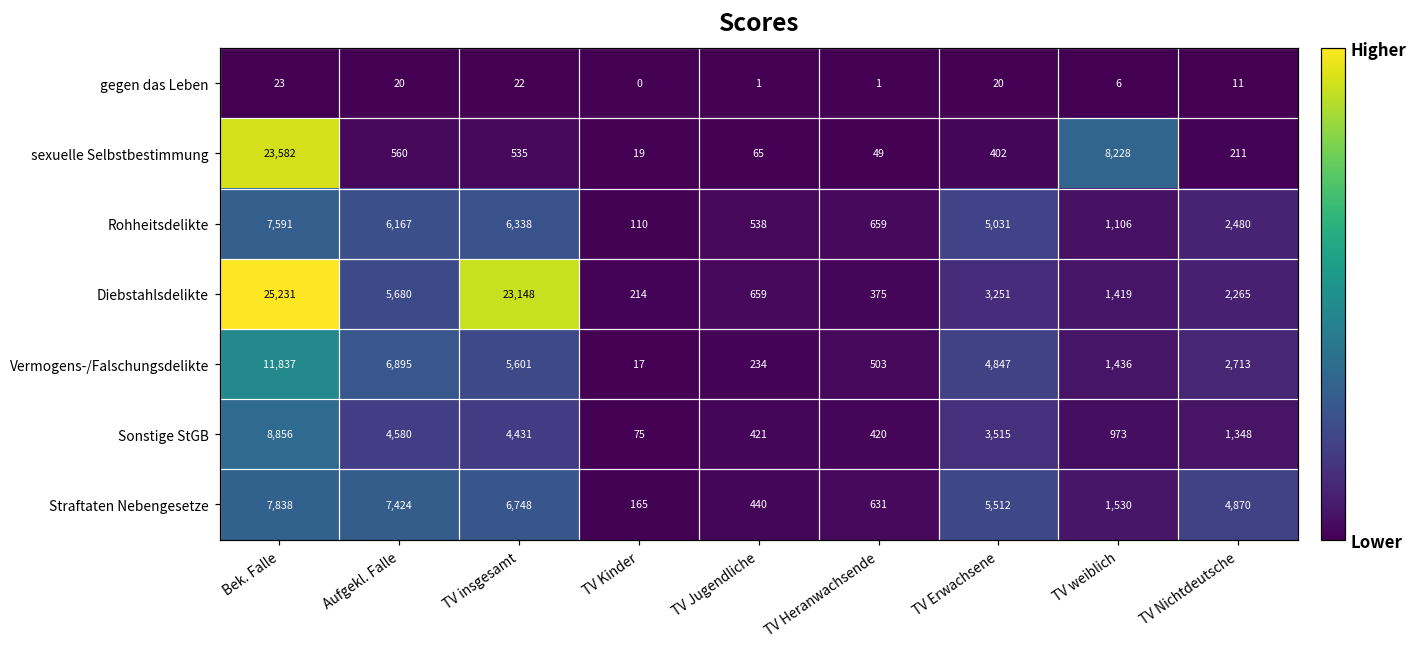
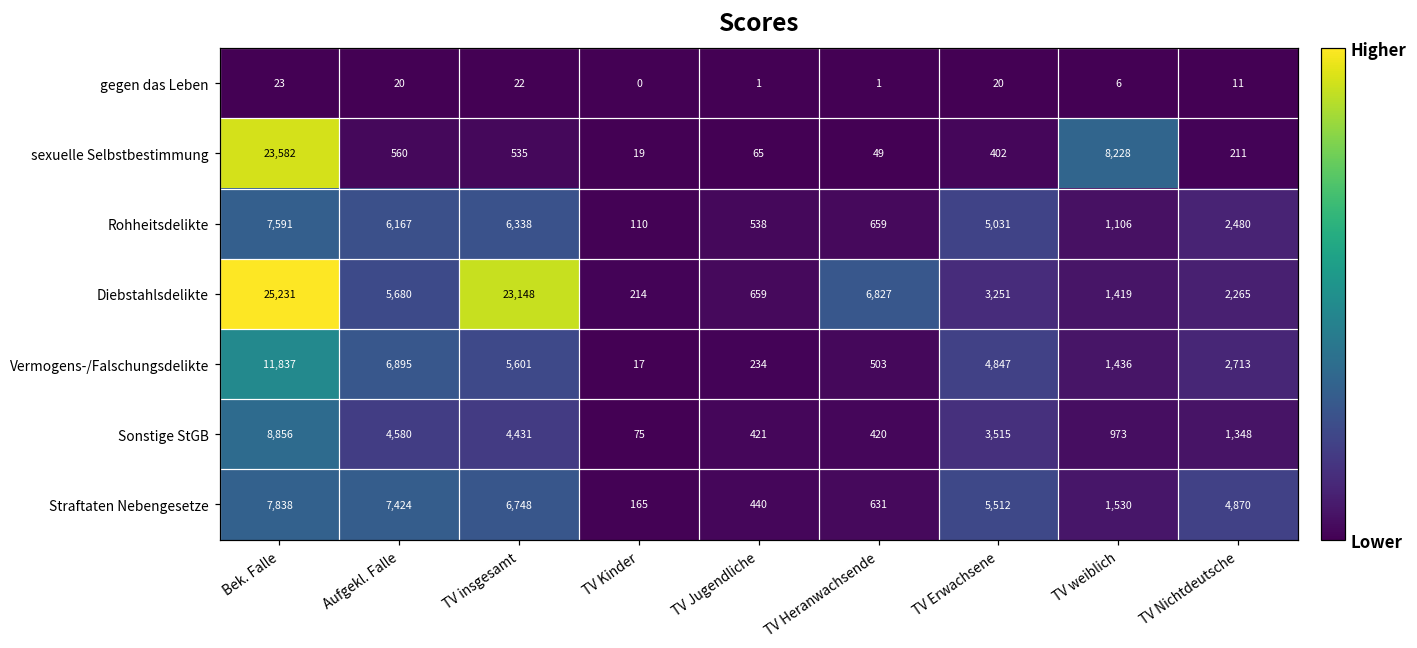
Diebstahlsdelikte, TV Heranwachsende: 375 -> 6,827
